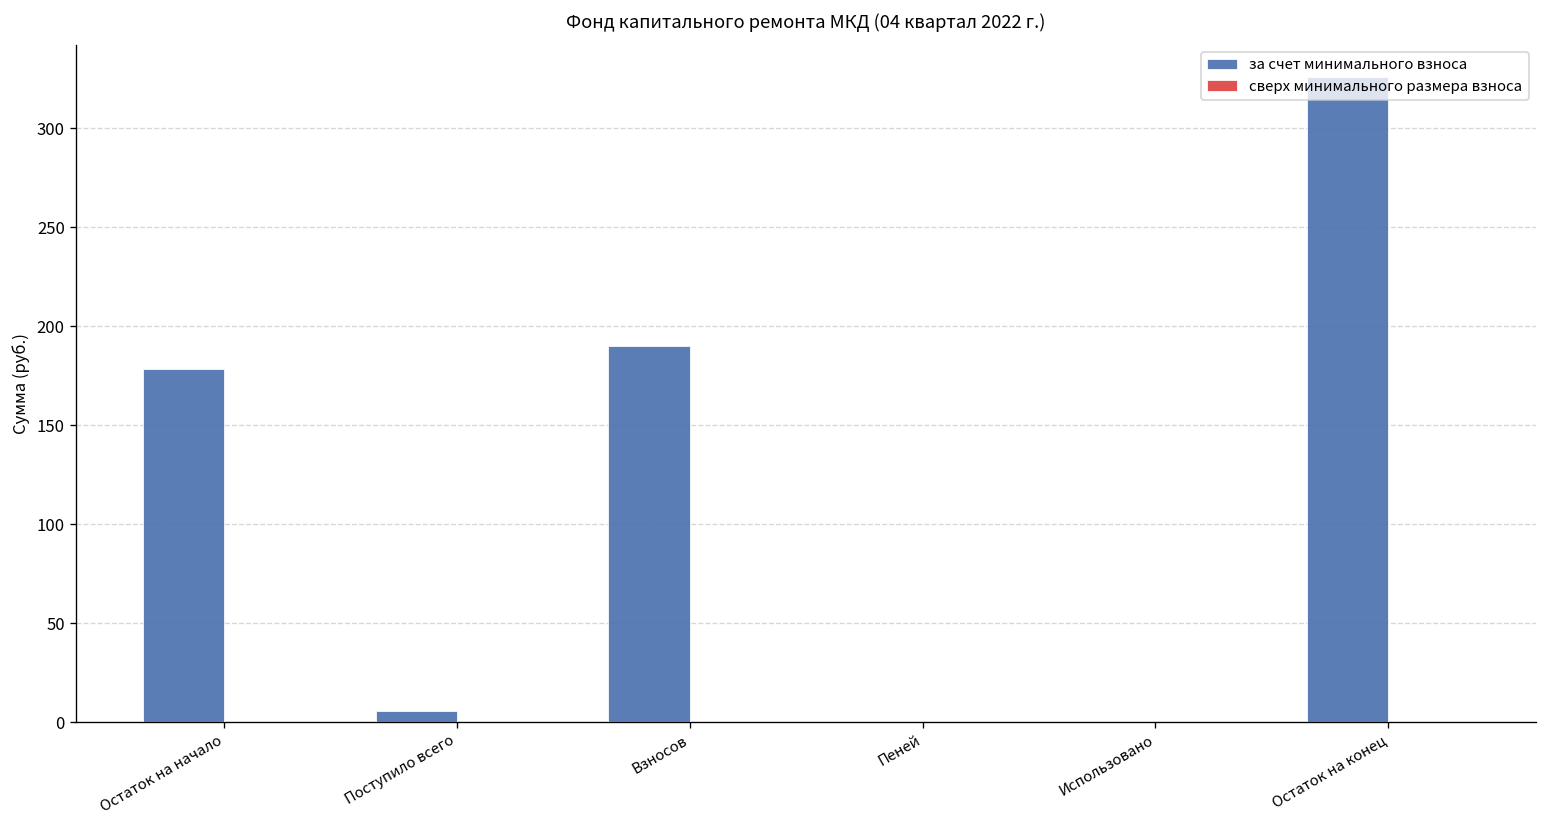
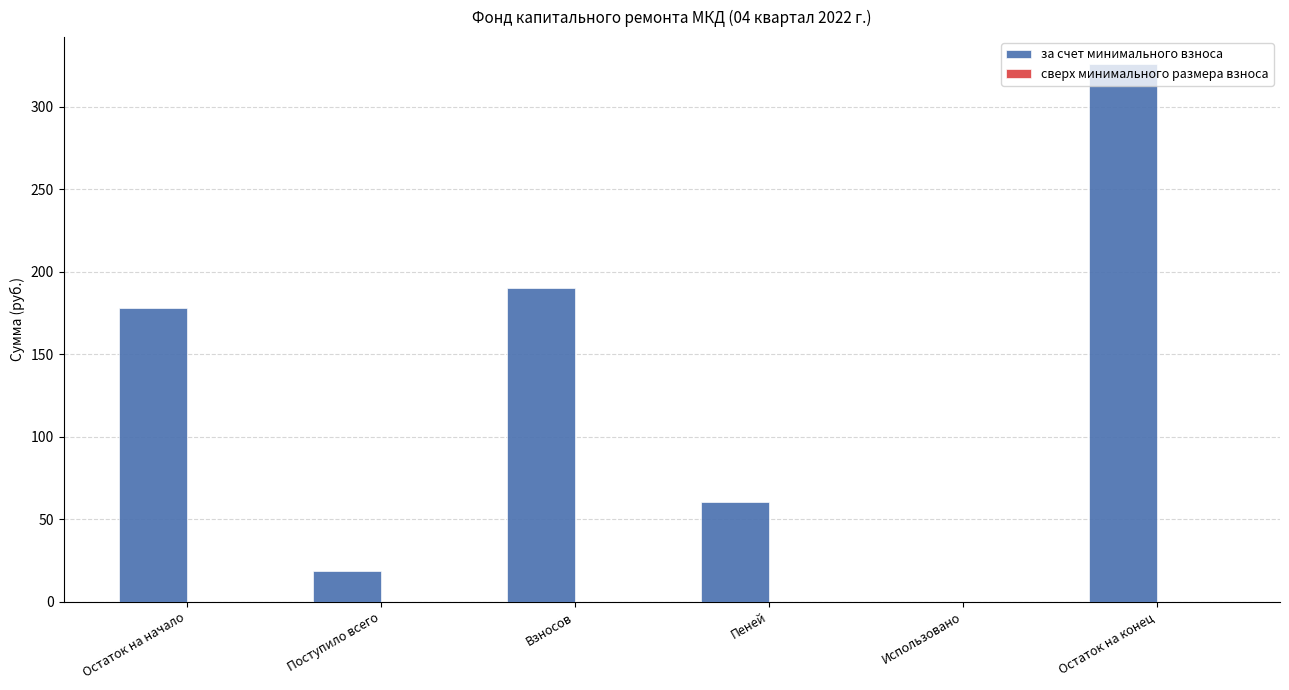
за счет минимального взноса, Поступило всего: 6 -> 18
за счет минимального взноса, Пеней: 0 -> 60
